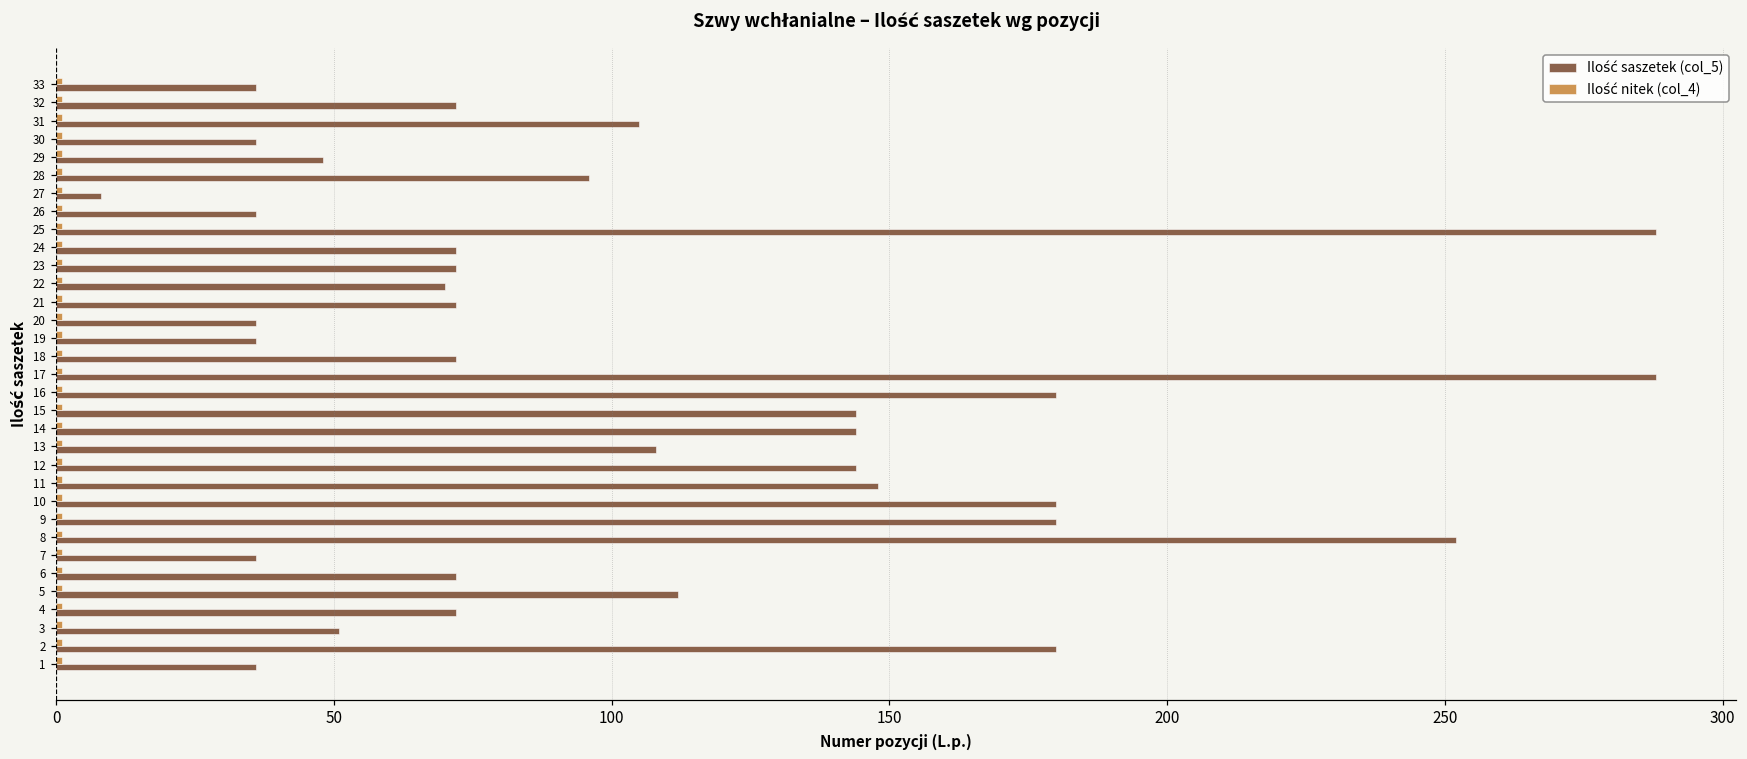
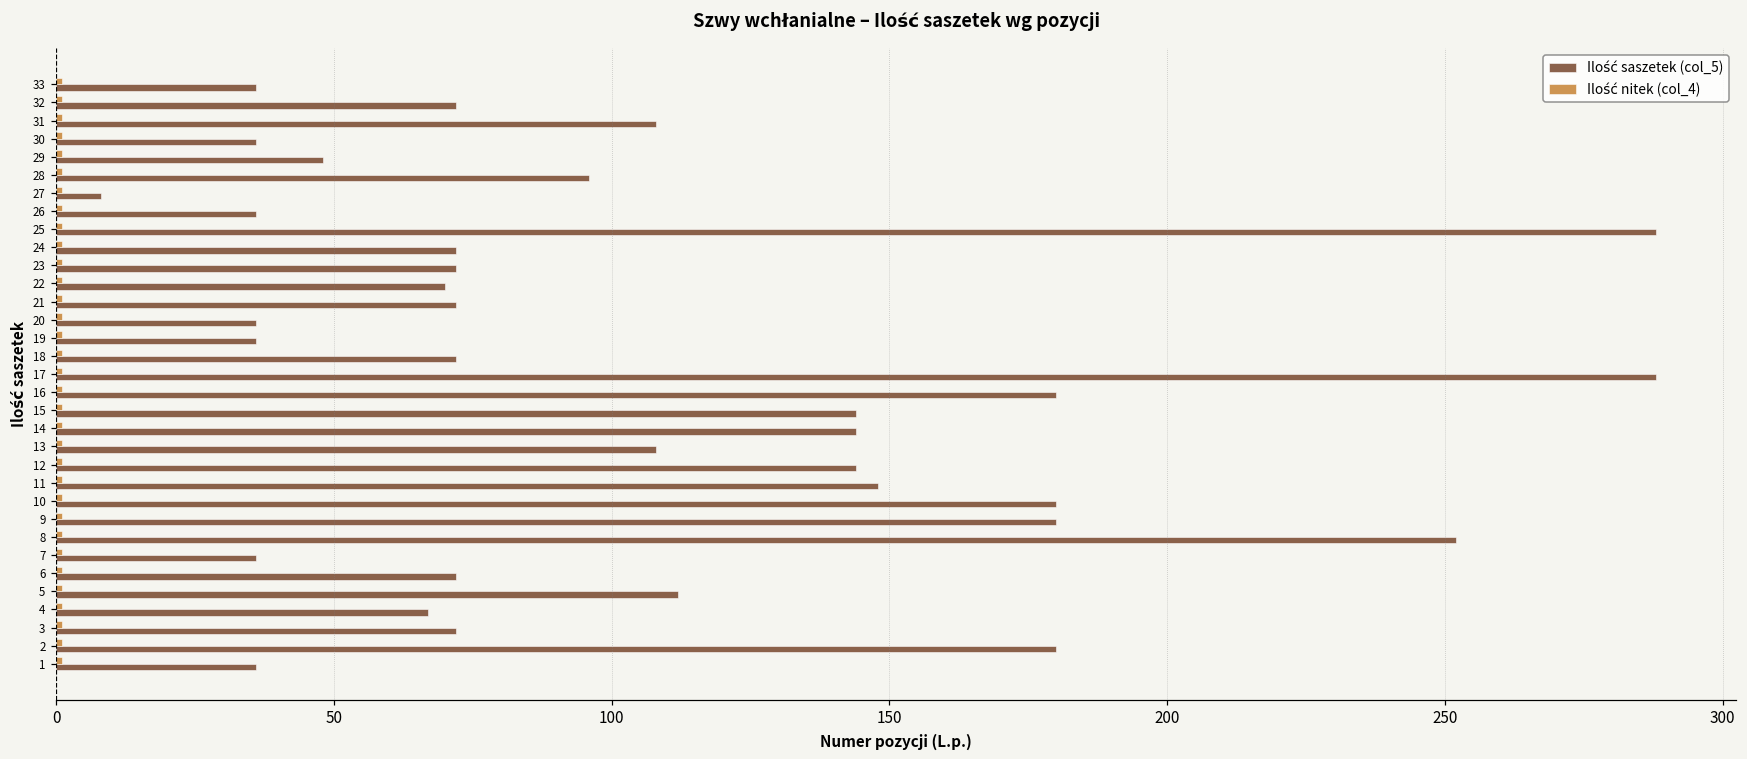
Ilość saszetek (col_5), 31: 105 -> 108
Ilość saszetek (col_5), 4: 72 -> 67
Ilość saszetek (col_5), 3: 51 -> 72
